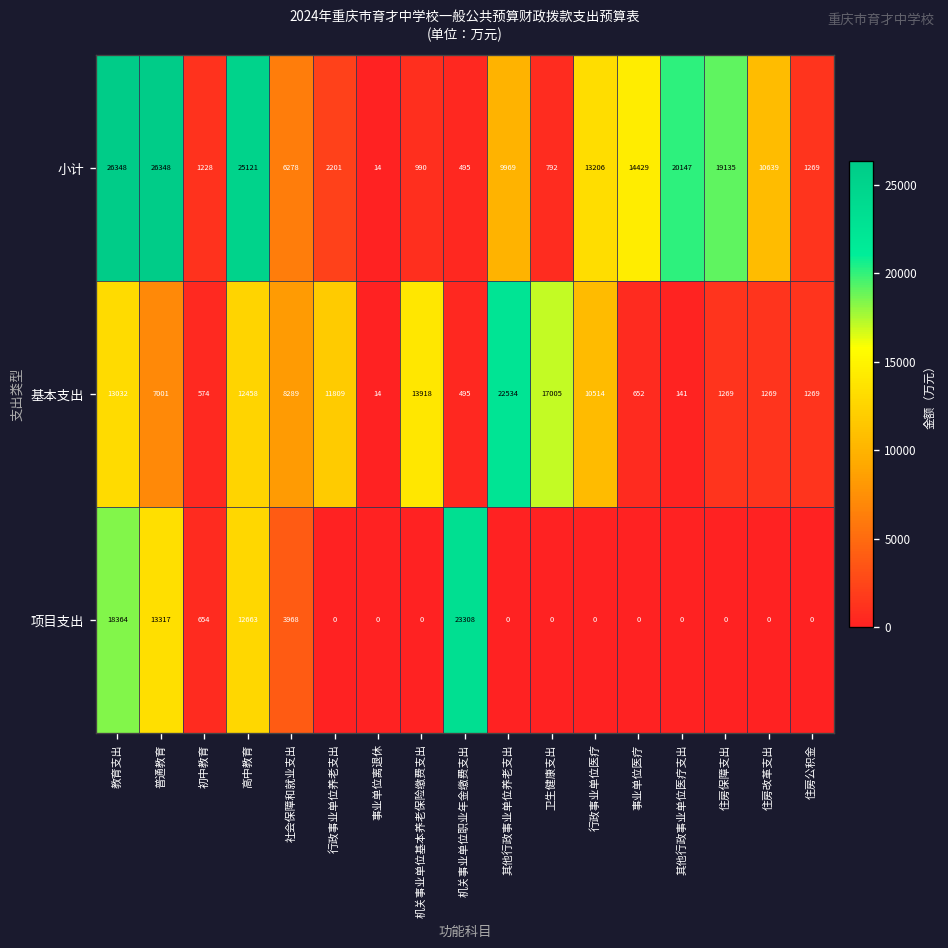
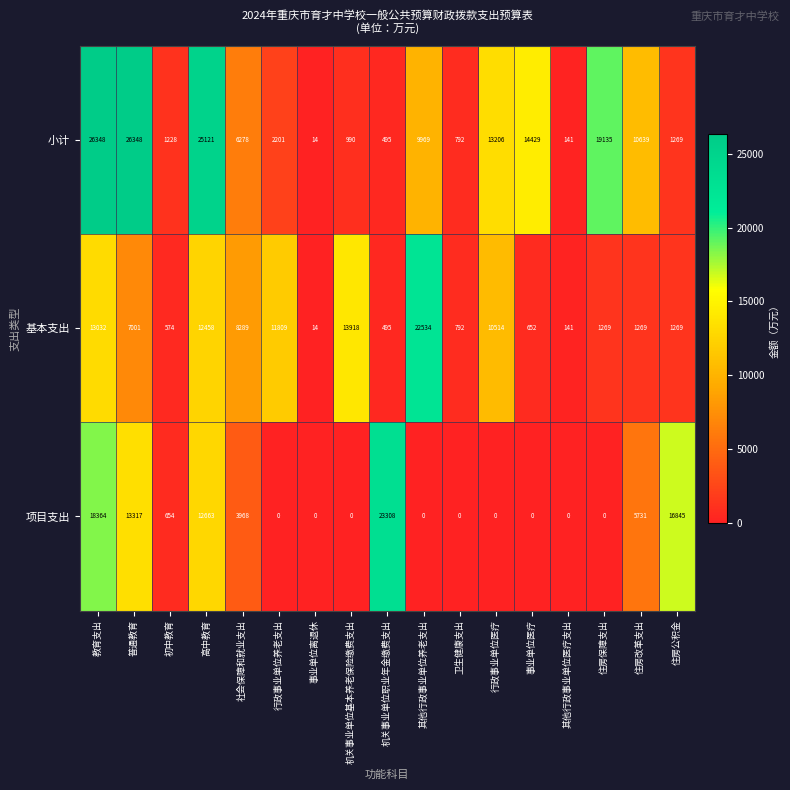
小计, 其他行政事业单位医疗支出: 20147 -> 141
基本支出, 卫生健康支出: 17005 -> 792
项目支出, 住房改革支出: 0 -> 5731
项目支出, 住房公积金: 0 -> 16845
